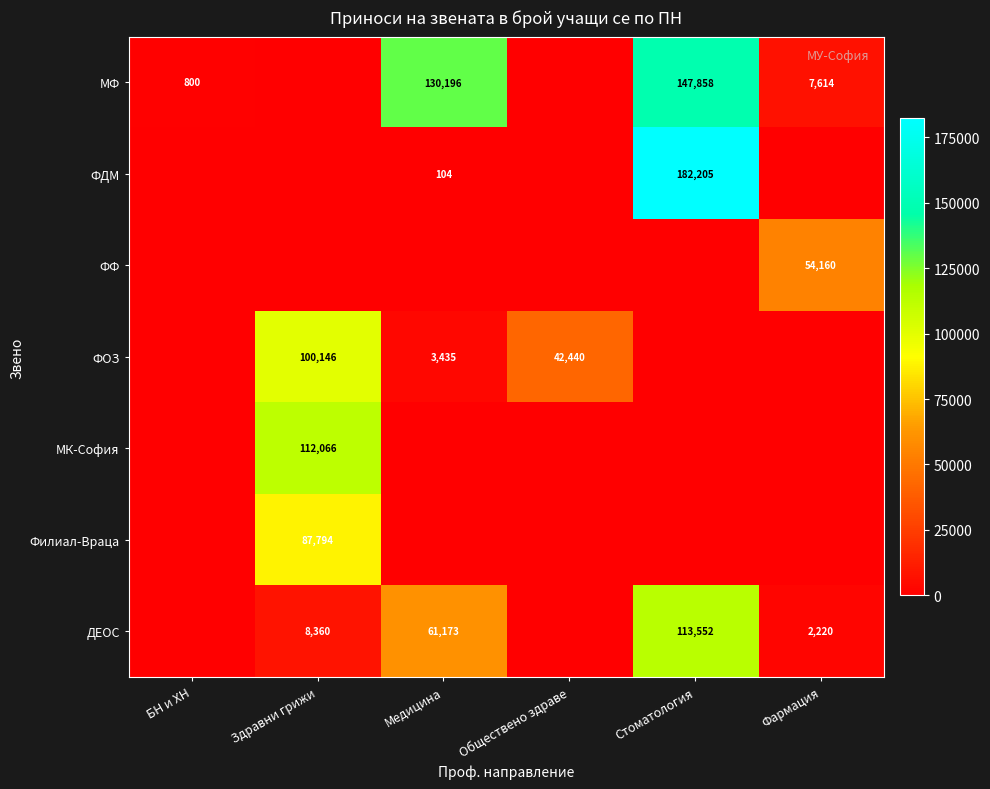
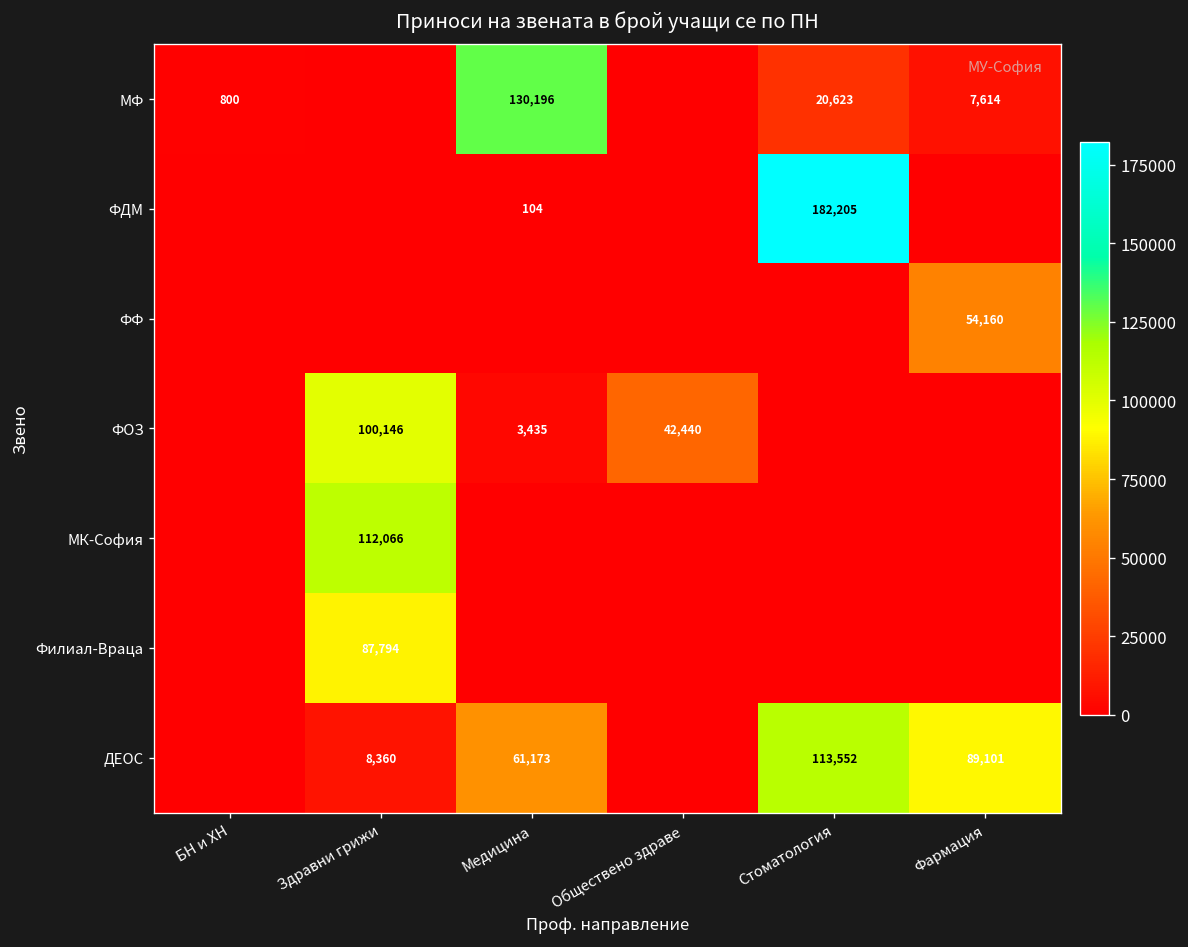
МФ, Стоматология: 147,858 -> 20,623
ДЕОС, Фармация: 2,220 -> 89,101
